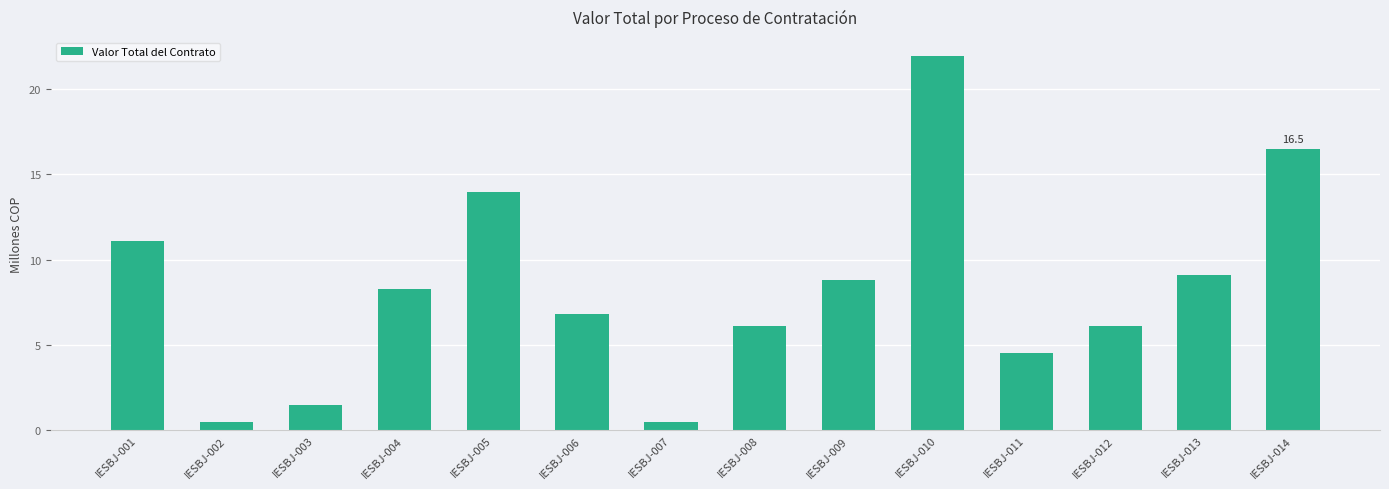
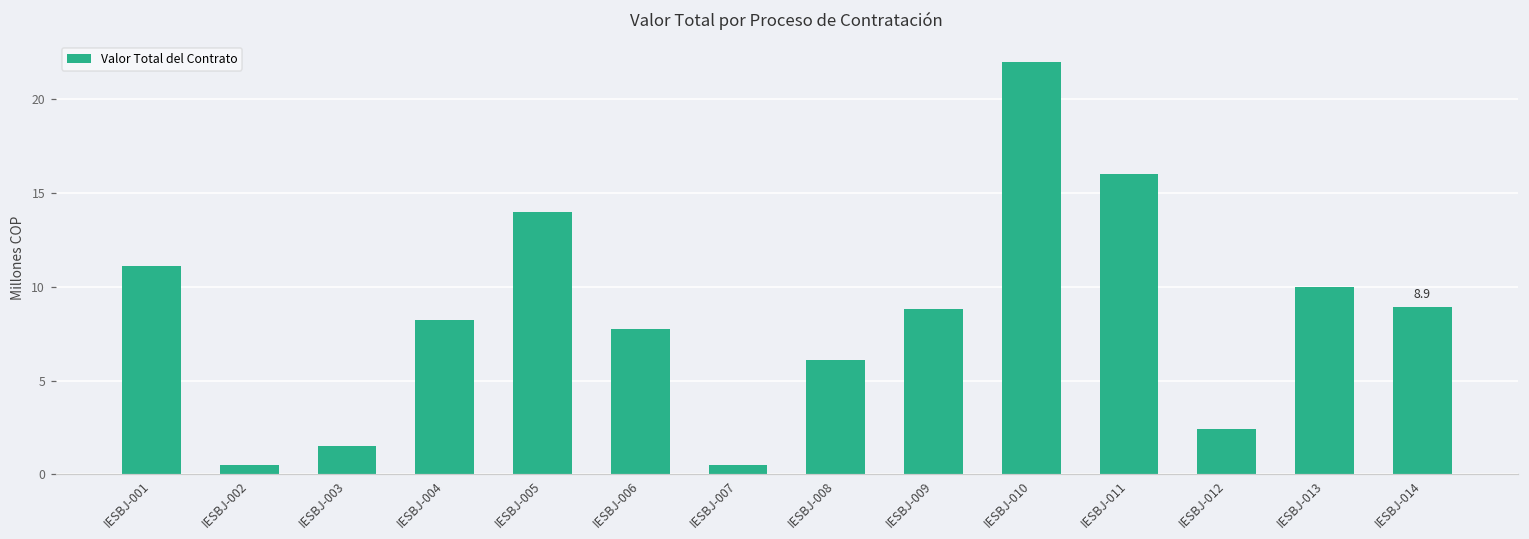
IESBJ-006: 6.8 -> 7.8
IESBJ-011: 4.5 -> 16.0
IESBJ-012: 6.1 -> 2.4
IESBJ-013: 9.1 -> 10.0
IESBJ-014: 16.5 -> 8.9
